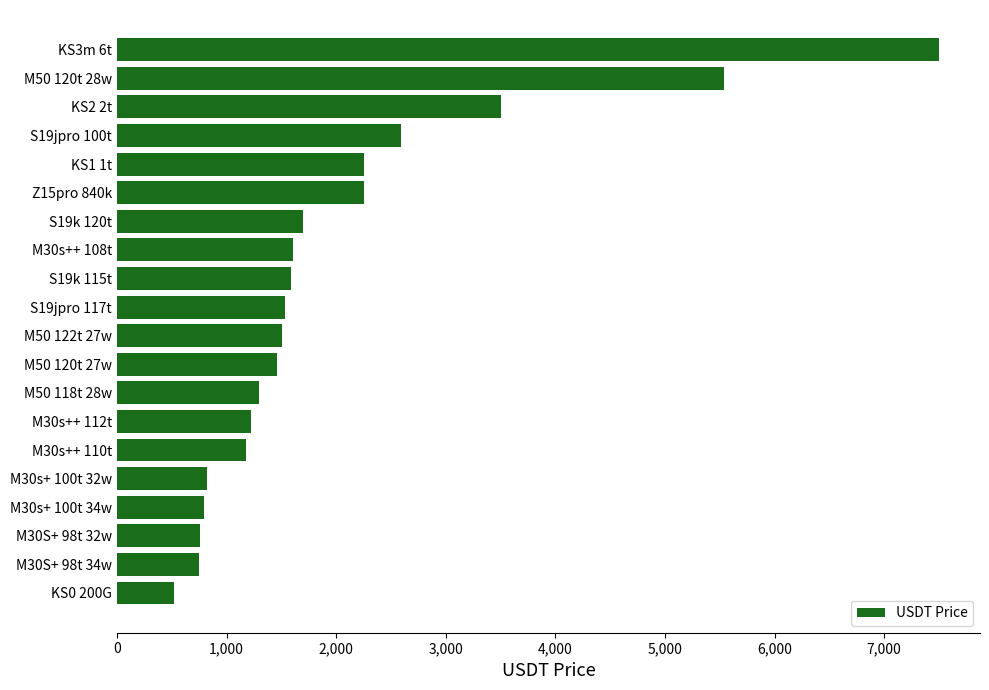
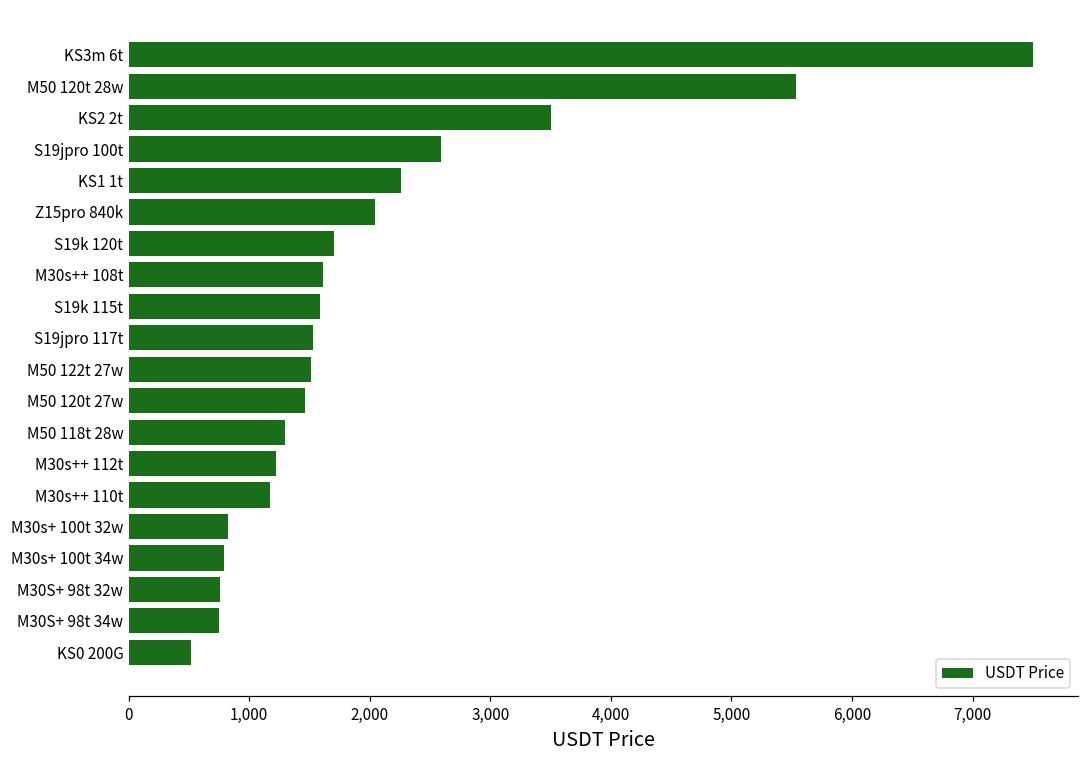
Z15pro 840k: 2,250 -> 2,040
